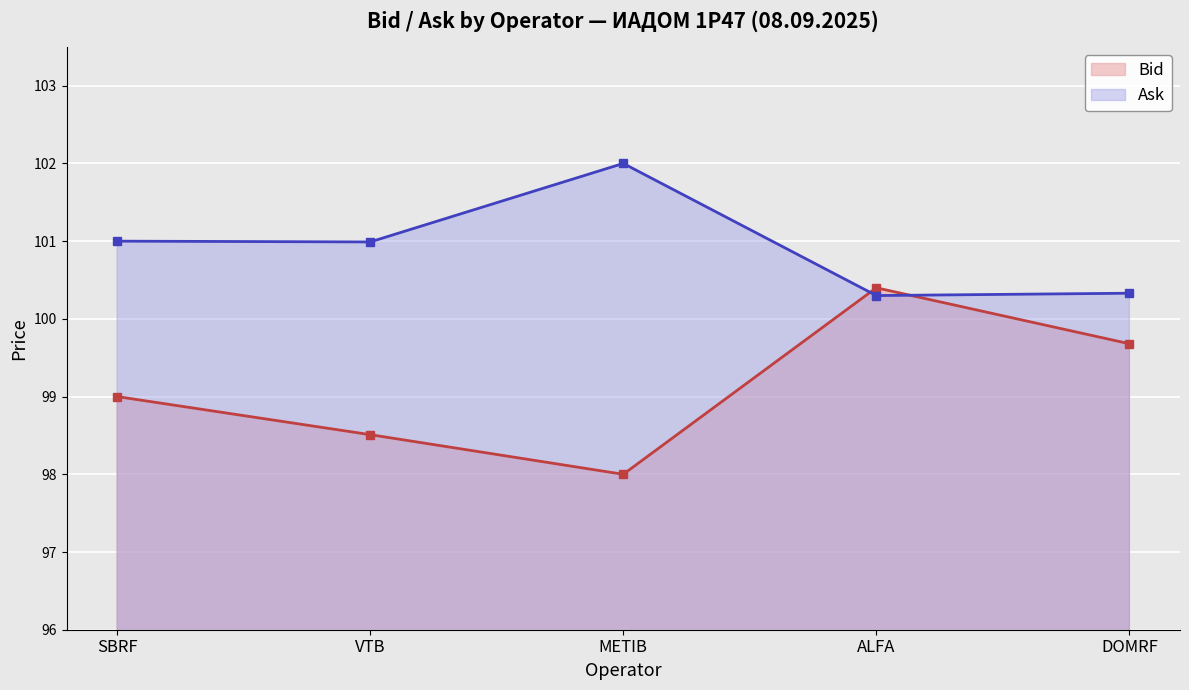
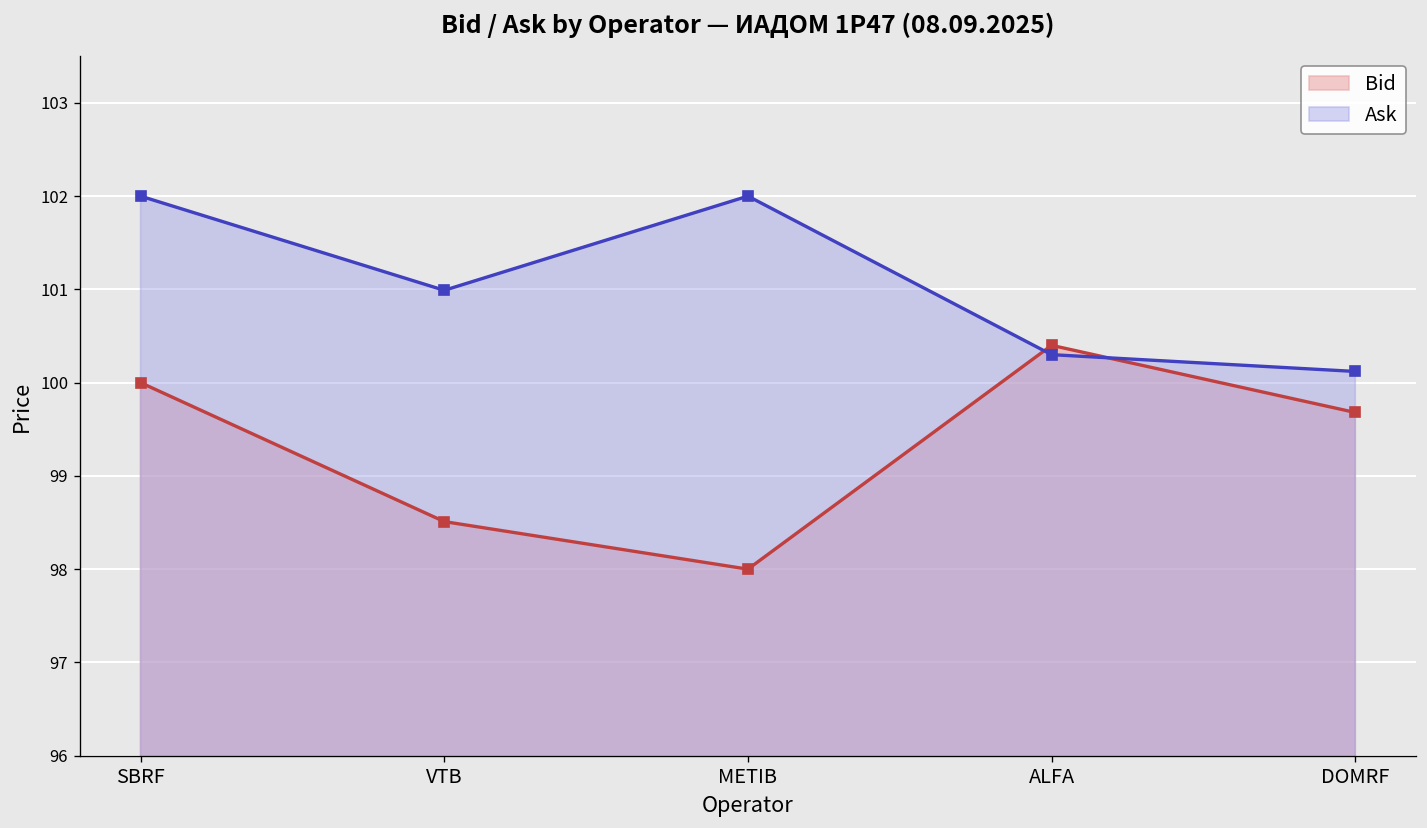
Bid, SBRF: 99 -> 100
Ask, SBRF: 101 -> 102
Ask, DOMRF: 100.3 -> 100.1
